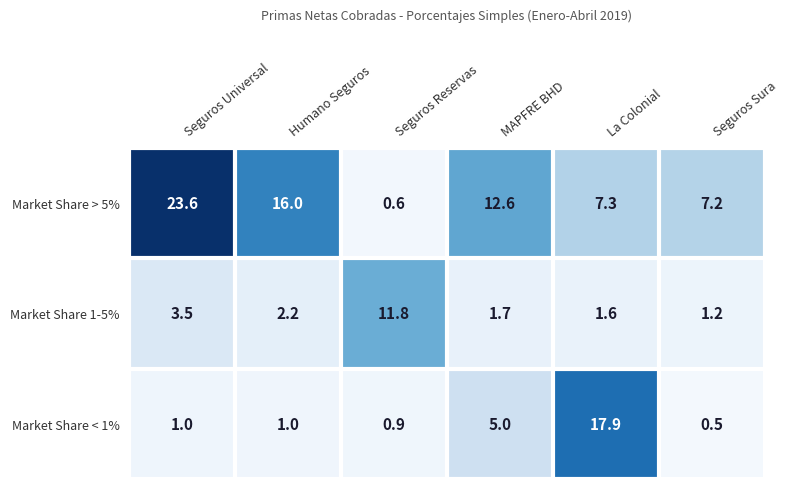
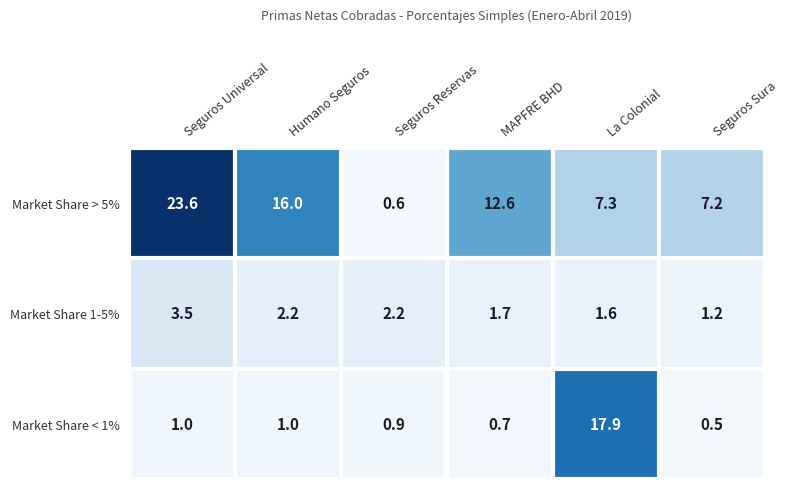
Market Share 1-5%, Seguros Reservas: 11.8 -> 2.2
Market Share < 1%, MAPFRE BHD: 5.0 -> 0.7
